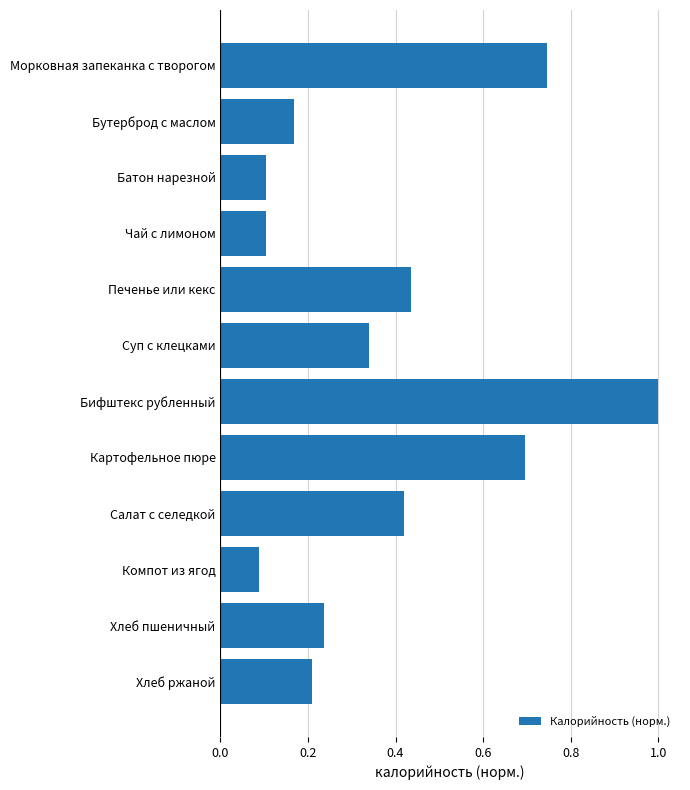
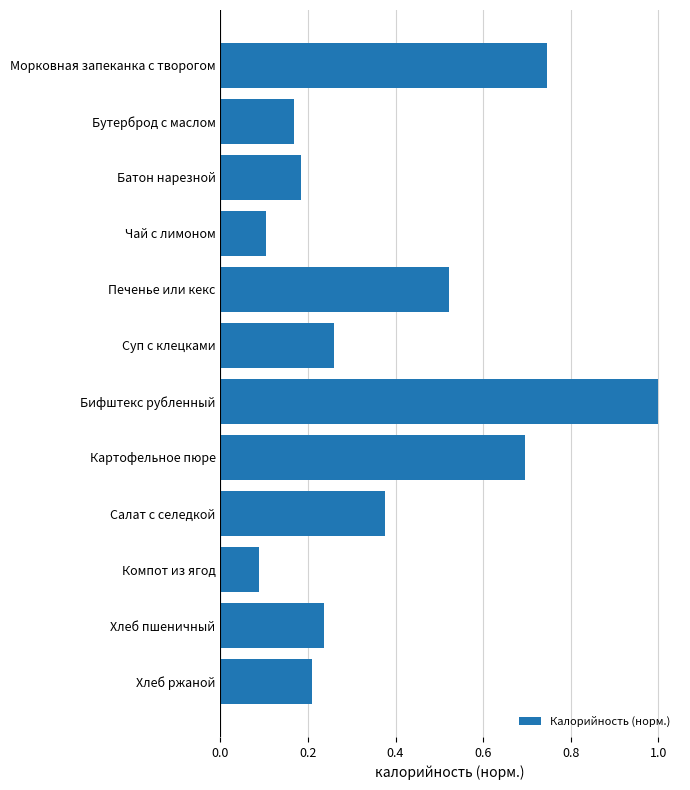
Батон нарезной: 0.10 -> 0.18
Печенье или кекс: 0.43 -> 0.52
Суп с клецками: 0.34 -> 0.26
Салат с селедкой: 0.42 -> 0.38
